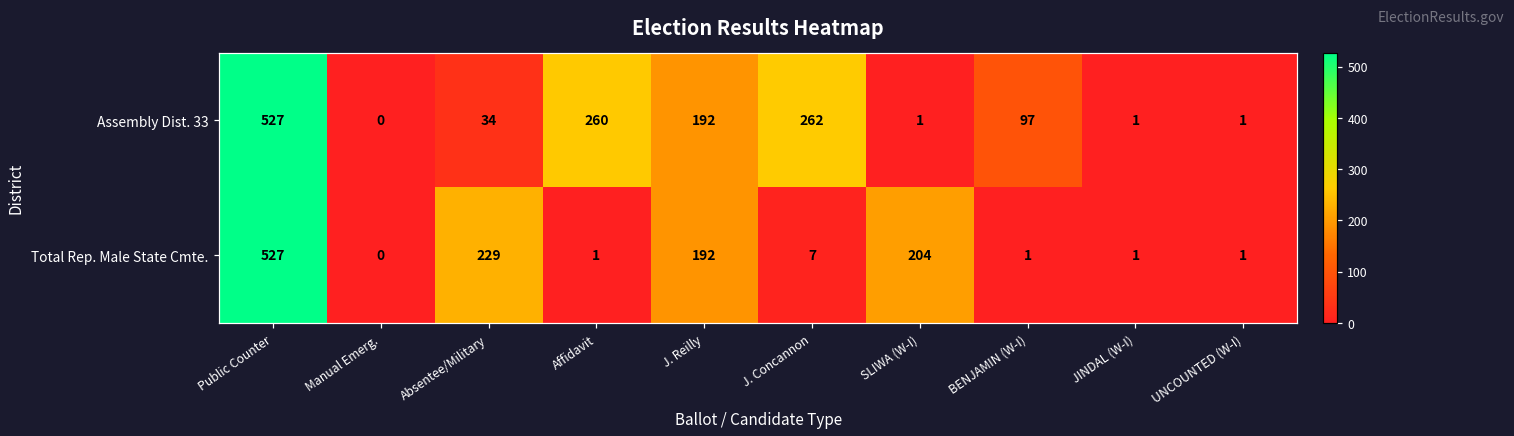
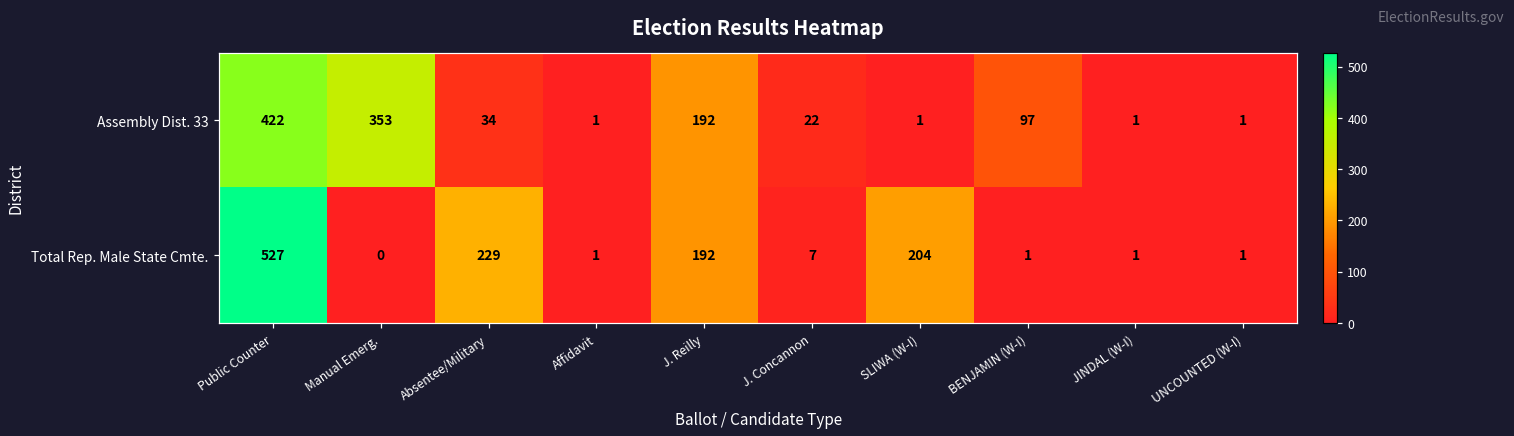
Assembly Dist. 33, Public Counter: 527 -> 422
Assembly Dist. 33, Manual Emerg.: 0 -> 353
Assembly Dist. 33, Affidavit: 260 -> 1
Assembly Dist. 33, J. Concannon: 262 -> 22
